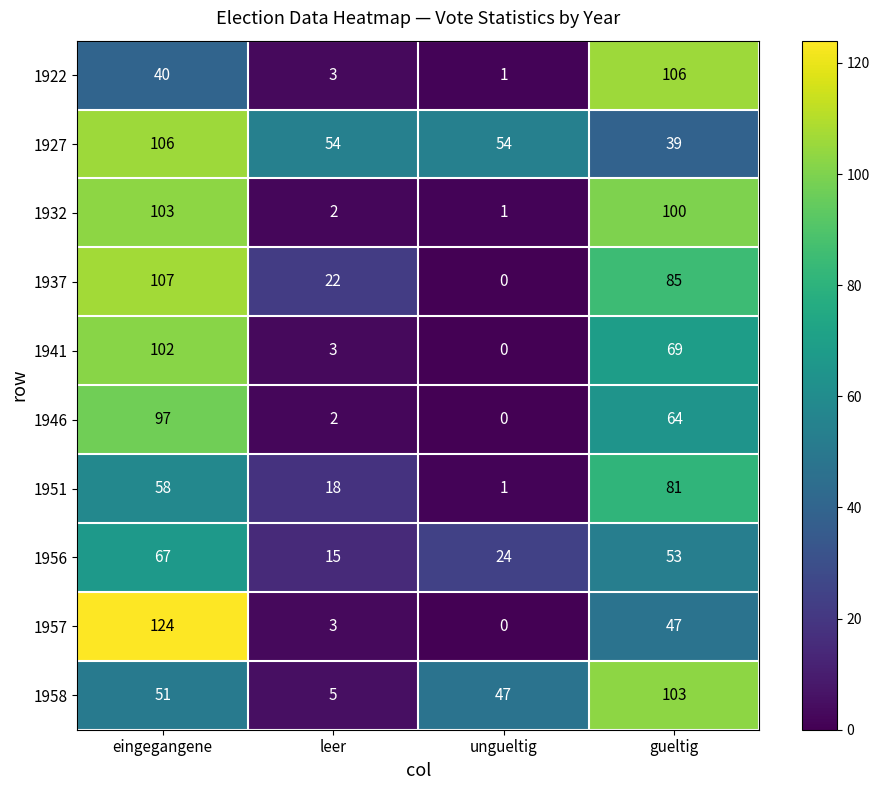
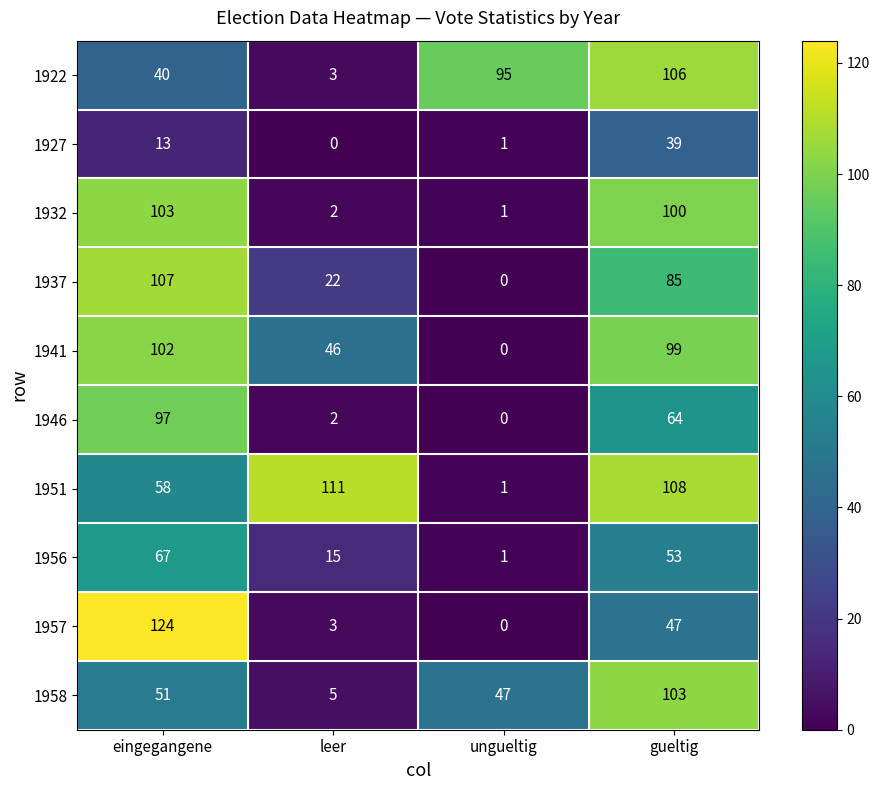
1922, ungueltig: 1 -> 95
1927, eingegangene: 106 -> 13
1927, leer: 54 -> 0
1927, ungueltig: 54 -> 1
1941, leer: 3 -> 46
1941, gueltig: 69 -> 99
1951, leer: 18 -> 111
1951, gueltig: 81 -> 108
1956, ungueltig: 24 -> 1
